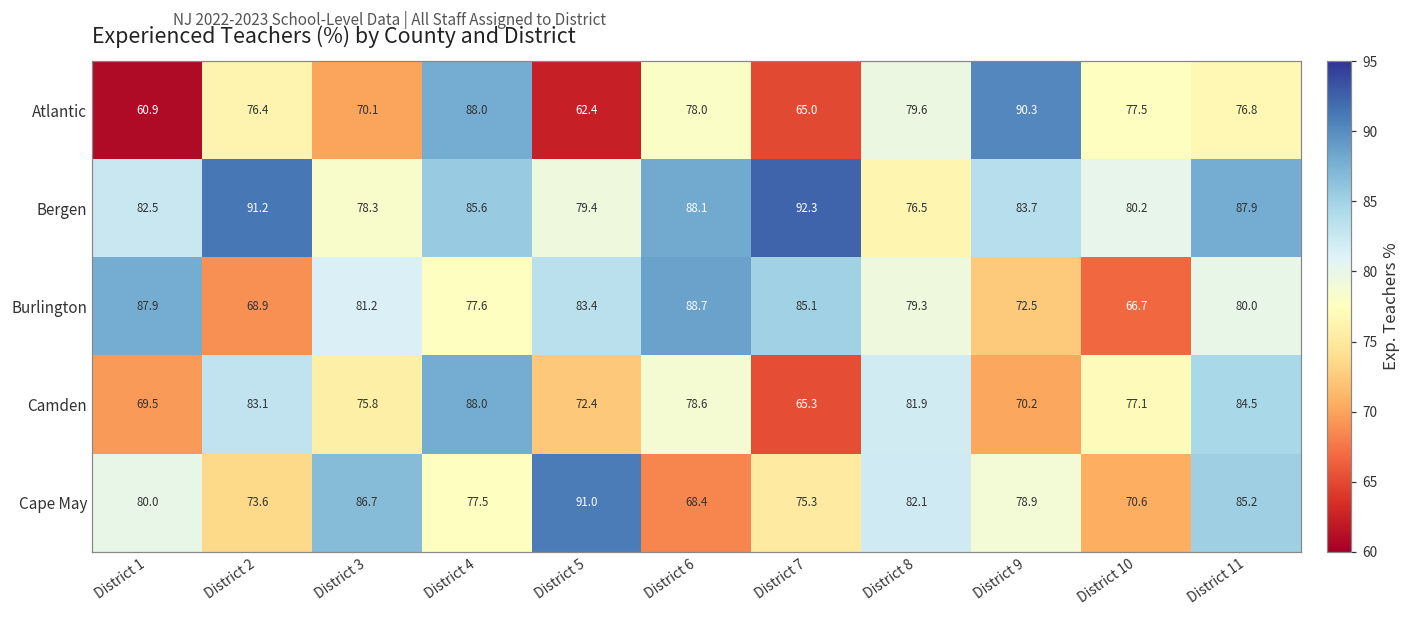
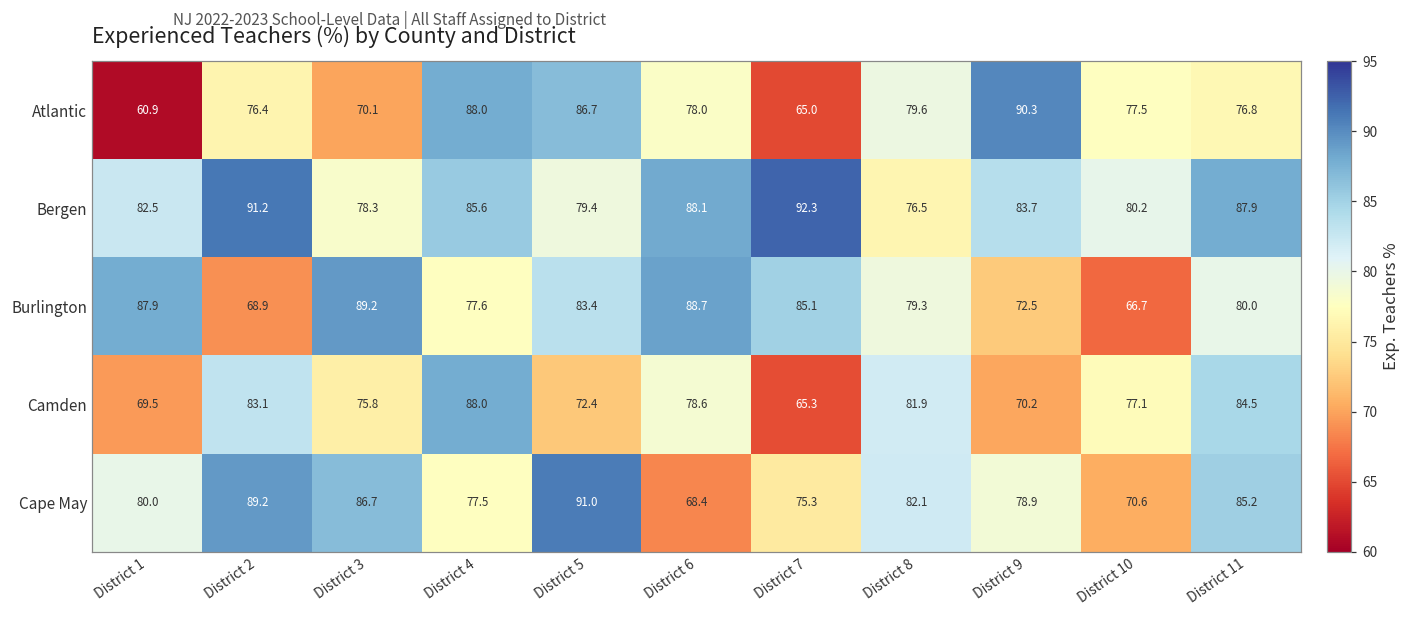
Atlantic, District 5: 62.4 -> 86.7
Burlington, District 3: 81.2 -> 89.2
Cape May, District 2: 73.6 -> 89.2
